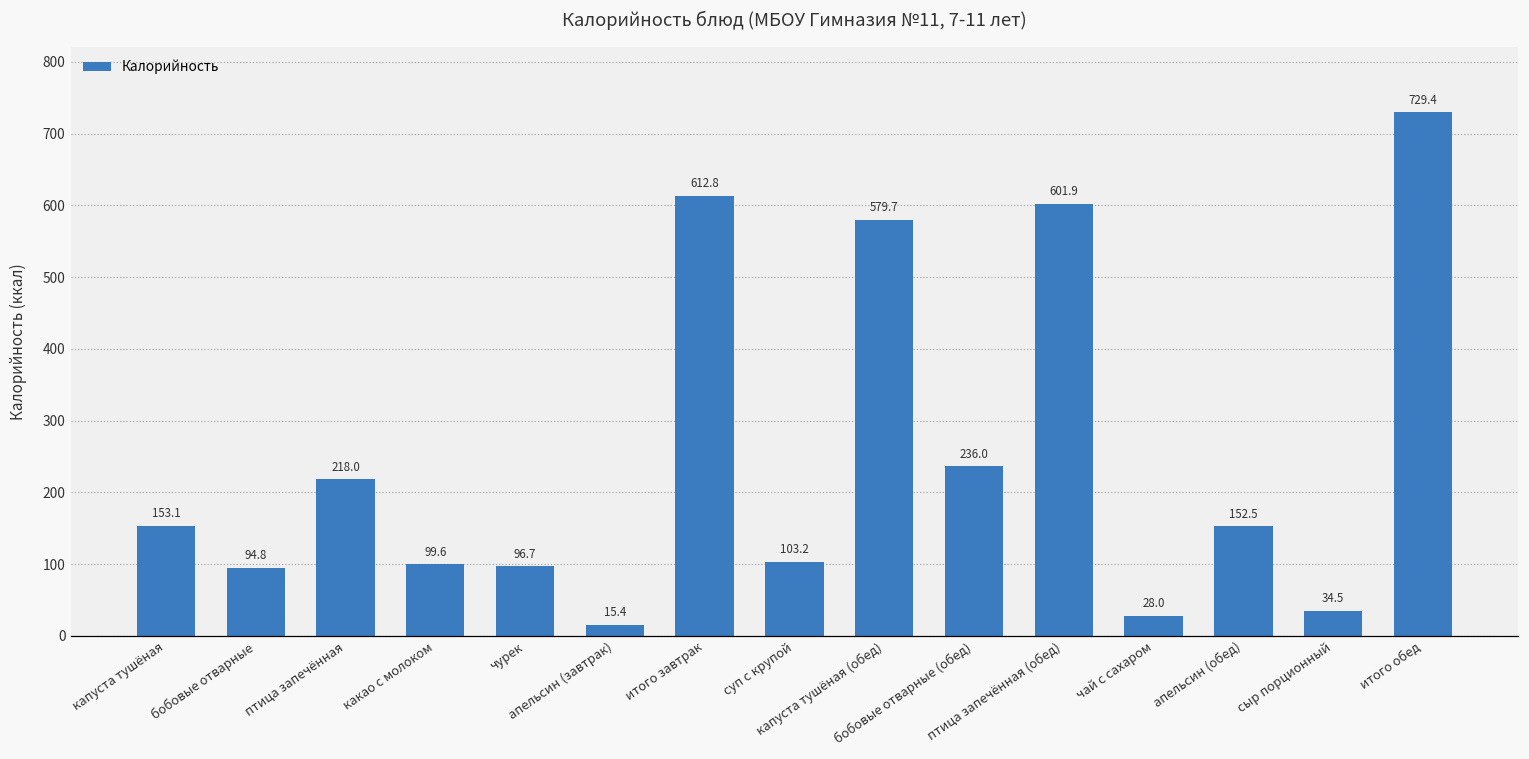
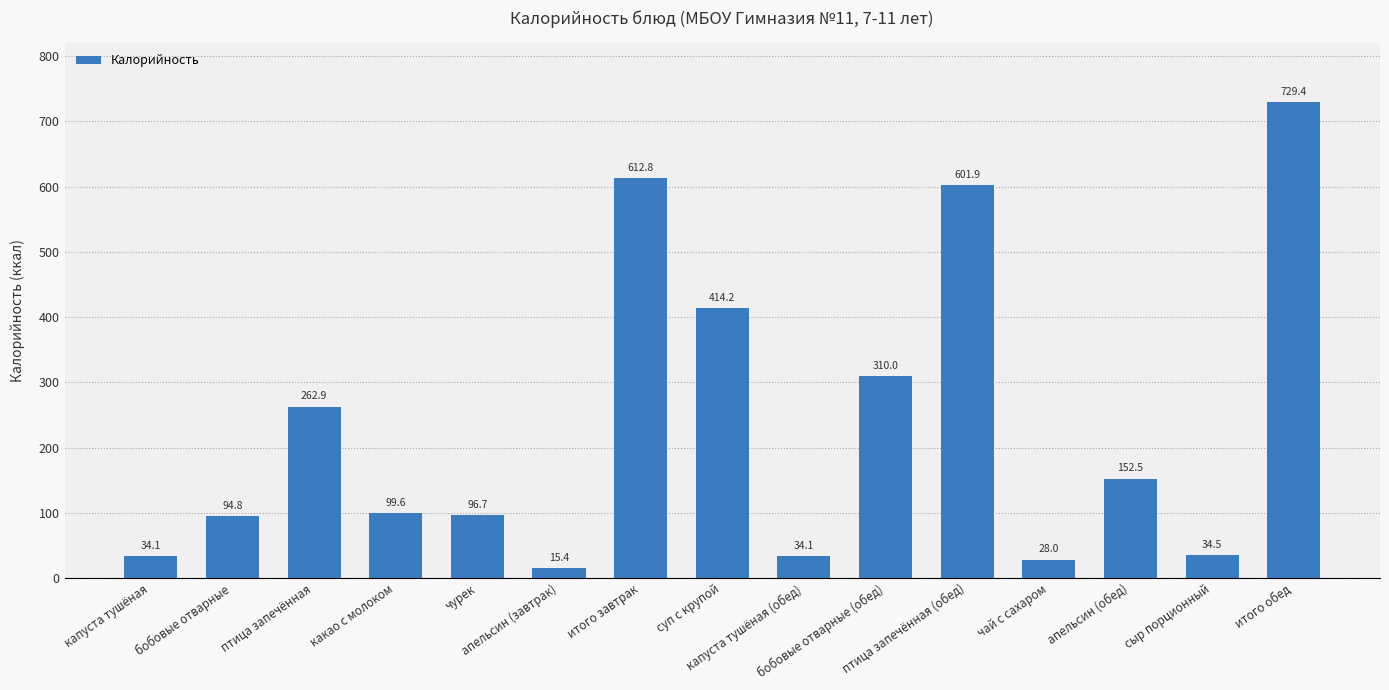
капуста тушёная: 153.1 -> 34.1
птица запечённая: 218.0 -> 262.9
суп с крупой: 103.2 -> 414.2
капуста тушёная (обед): 579.7 -> 34.1
бобовые отварные (обед): 236.0 -> 310.0
